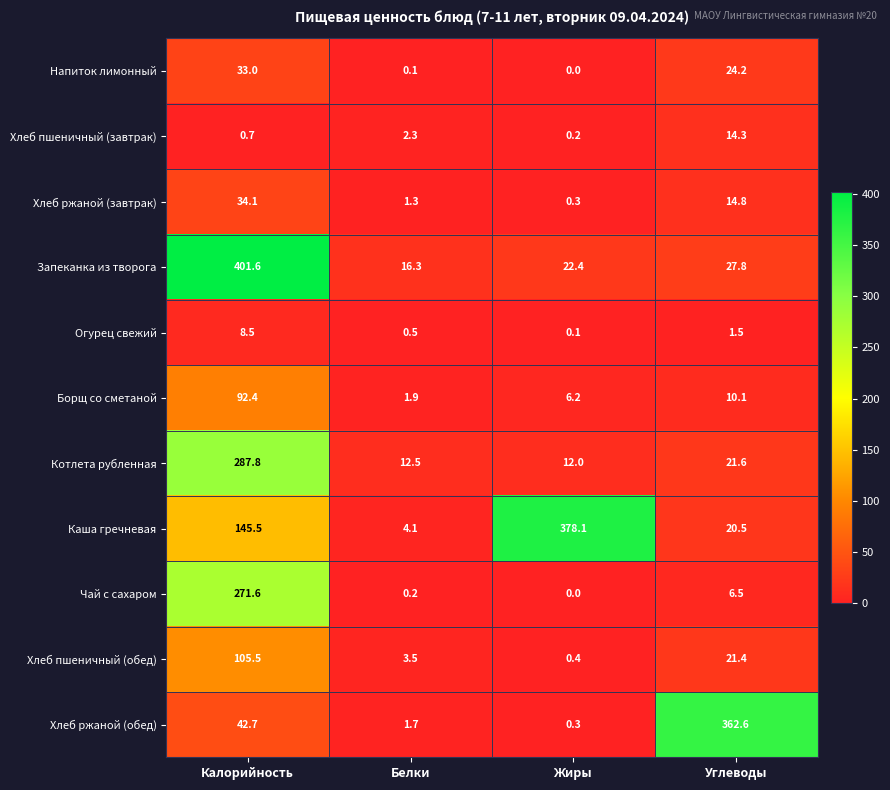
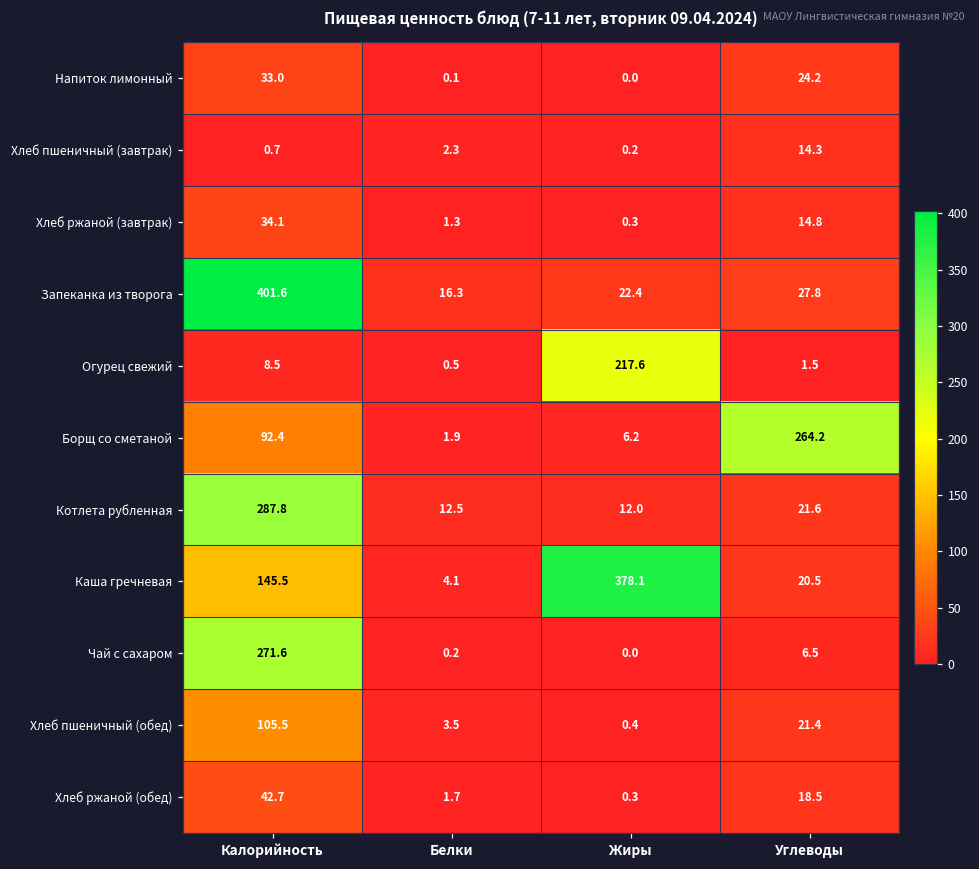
Огурец свежий, Жиры: 0.1 -> 217.6
Борщ со сметаной, Углеводы: 10.1 -> 264.2
Хлеб ржаной (обед), Углеводы: 362.6 -> 18.5
